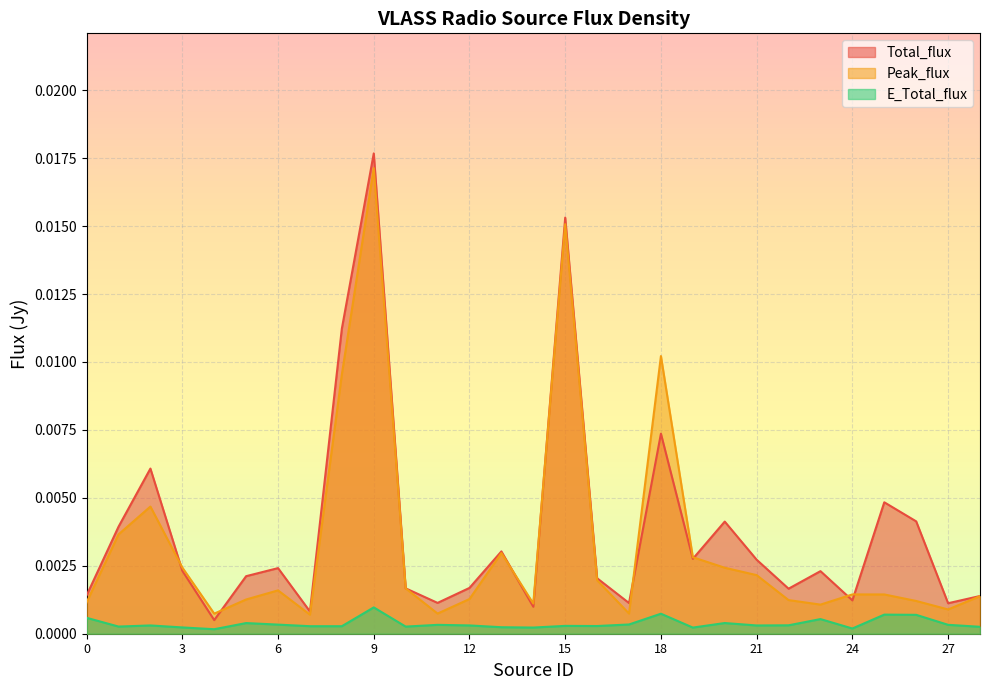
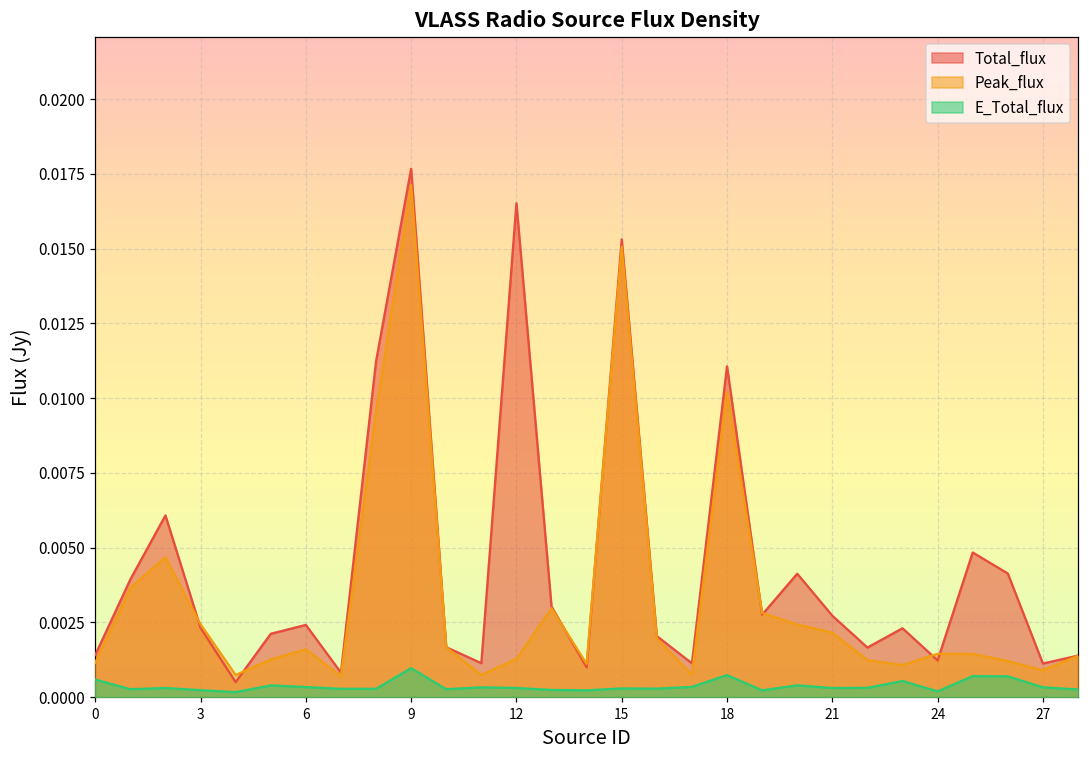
Total_flux, 12: 0.0017 -> 0.0165
Total_flux, 18: 0.0074 -> 0.0111
